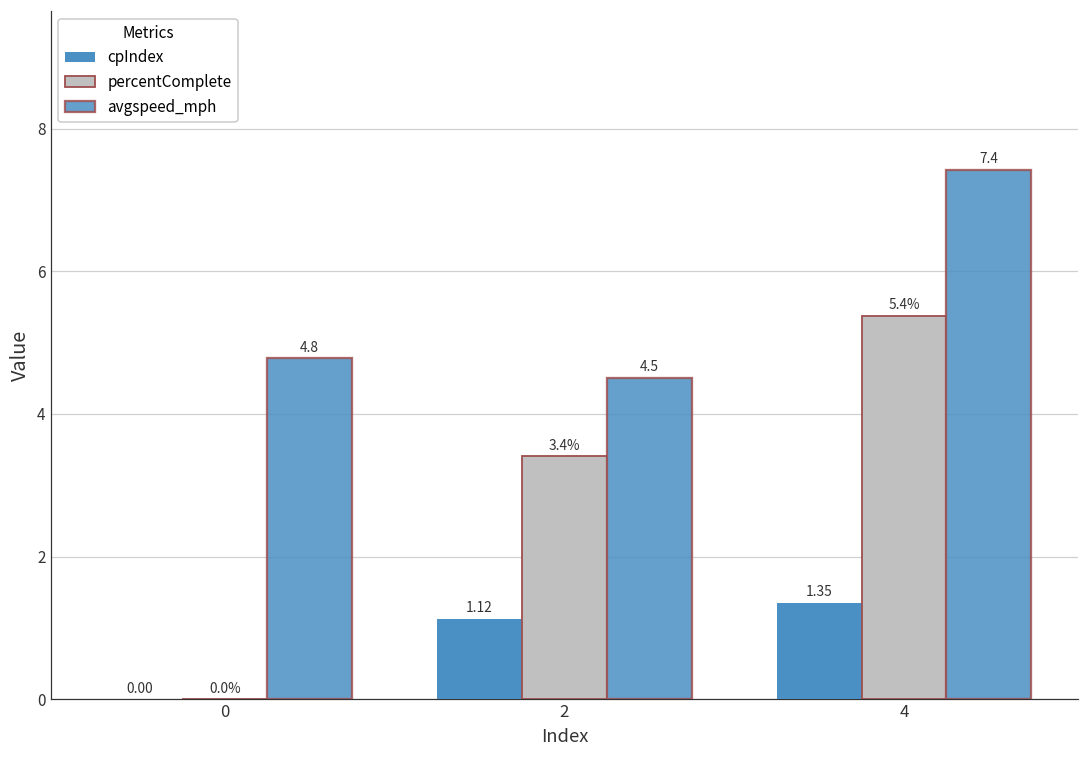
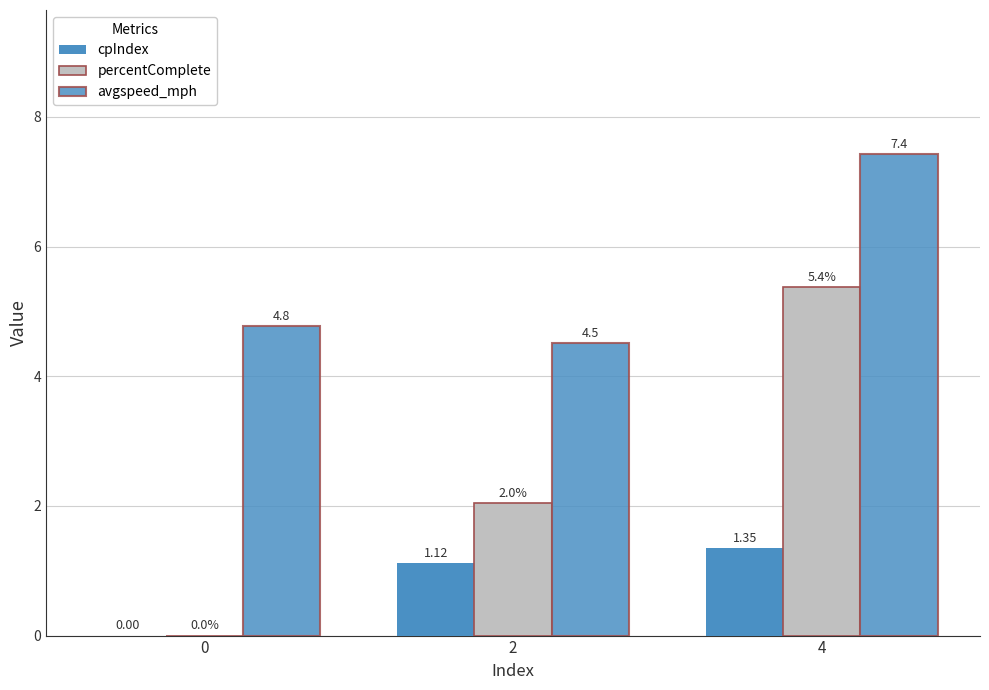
percentComplete, 2: 3.4% -> 2.0%
